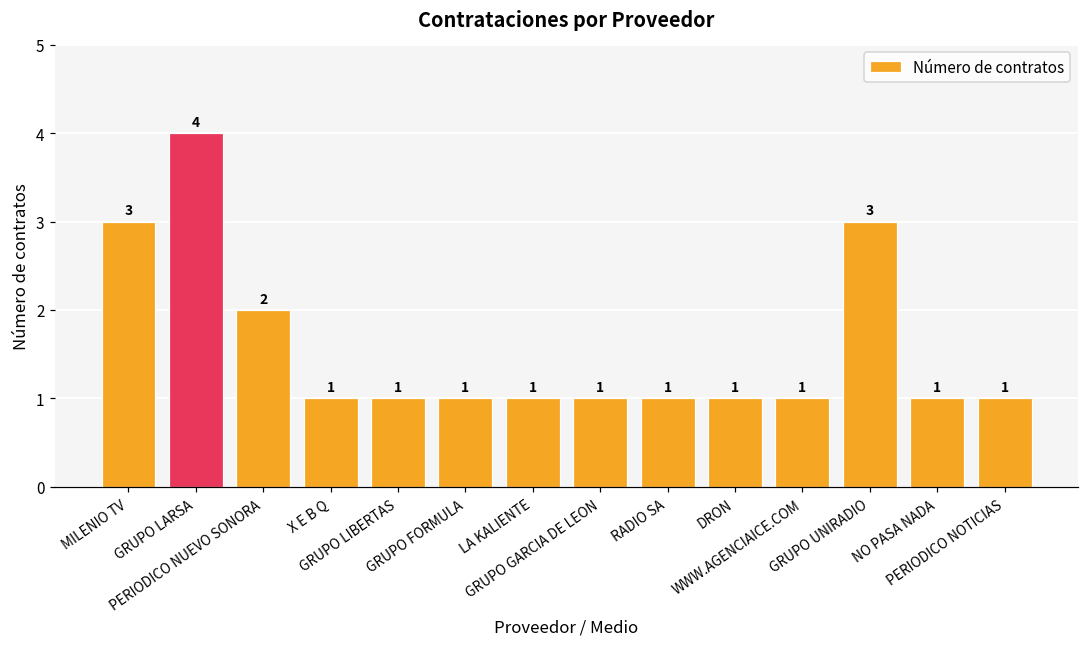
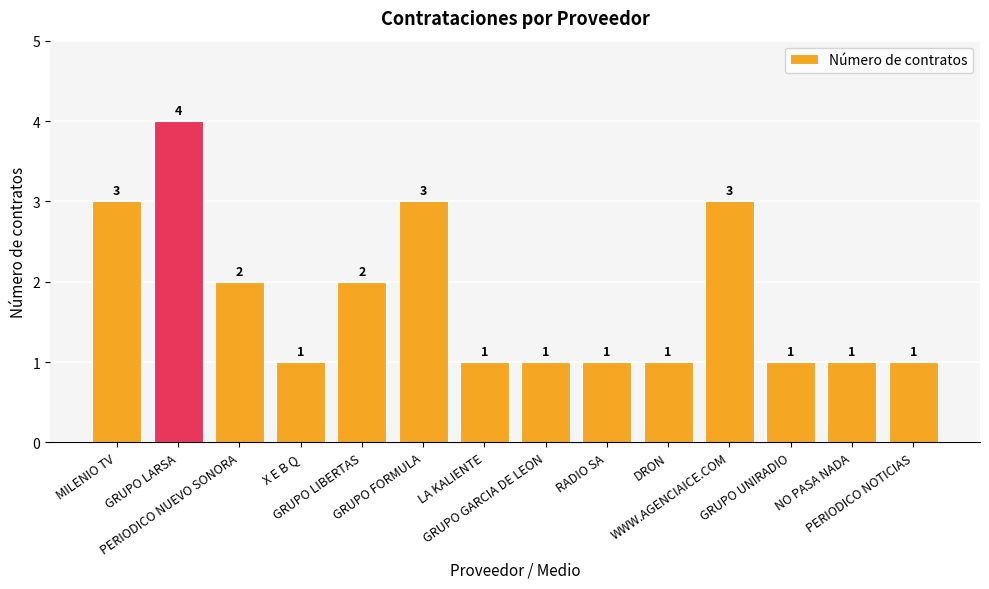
GRUPO LIBERTAS: 1 -> 2
GRUPO FORMULA: 1 -> 3
WWW.AGENCIAICE.COM: 1 -> 3
GRUPO UNIRADIO: 3 -> 1
